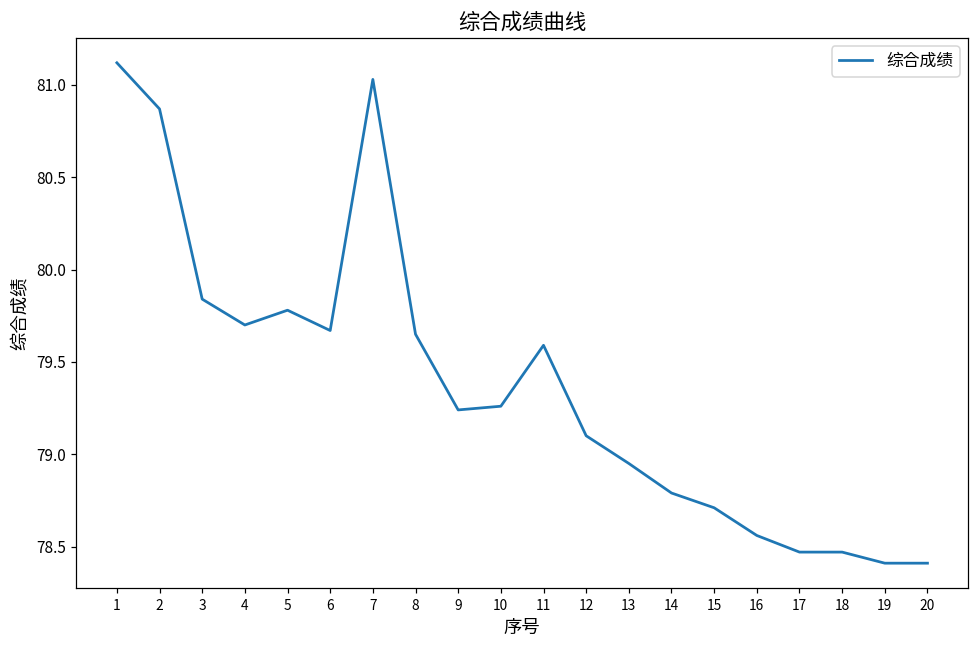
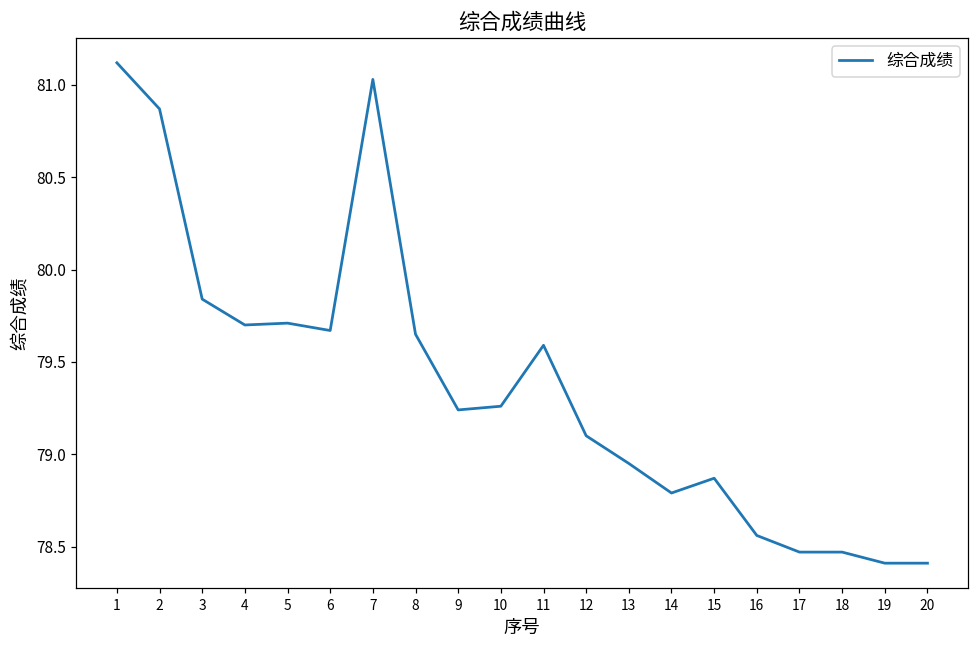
5: 79.78 -> 79.71
15: 78.71 -> 78.87
